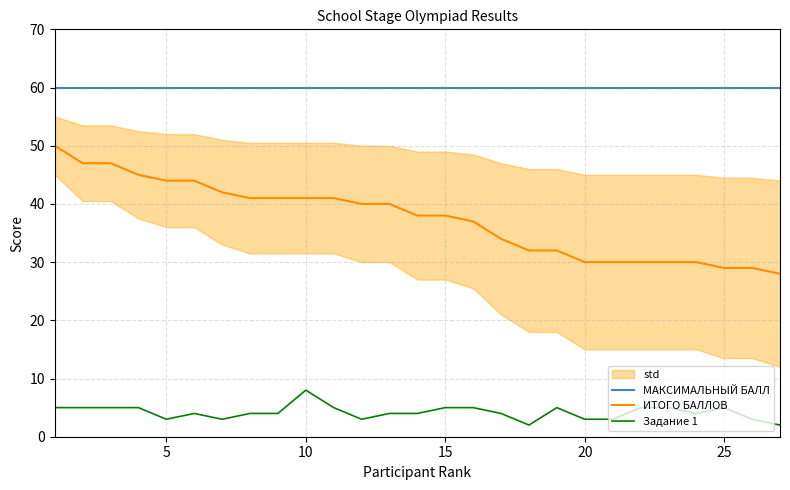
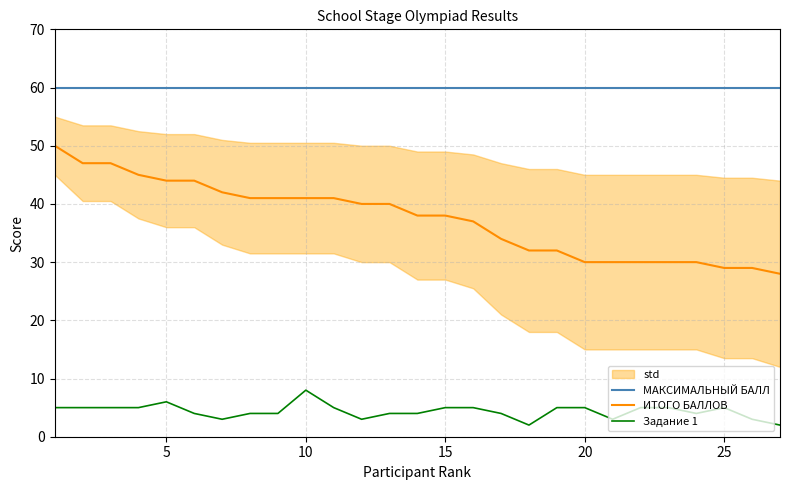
Задание 1, 5: 3 -> 6
Задание 1, 20: 3 -> 5
